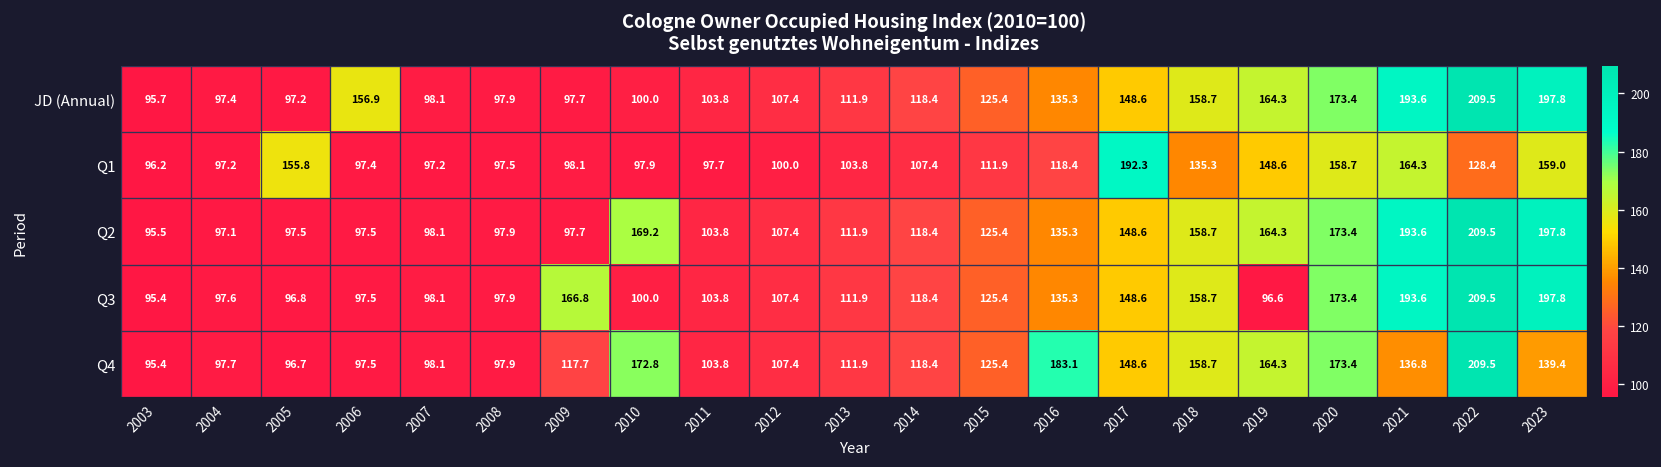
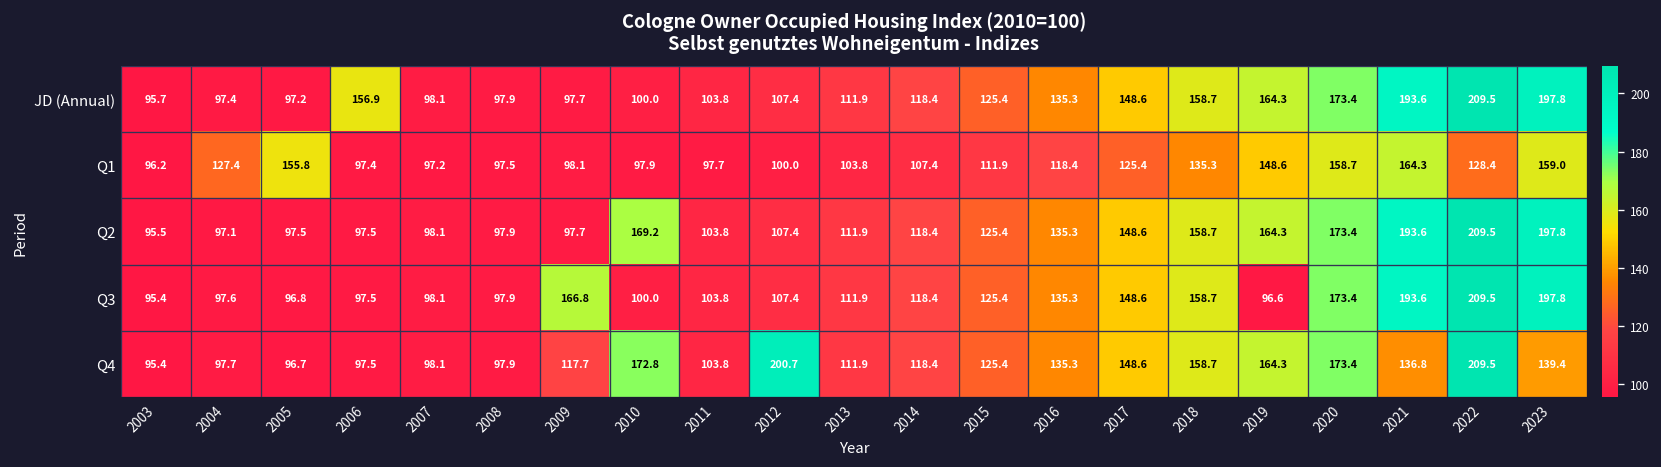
Q1, 2004: 97.2 -> 127.4
Q1, 2017: 192.3 -> 125.4
Q4, 2012: 107.4 -> 200.7
Q4, 2016: 183.1 -> 135.3
